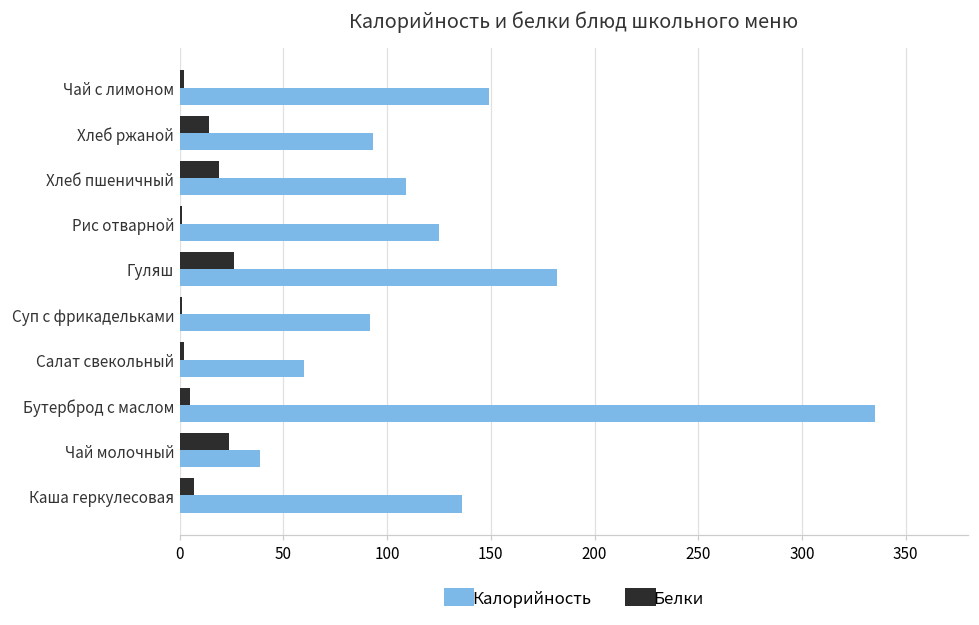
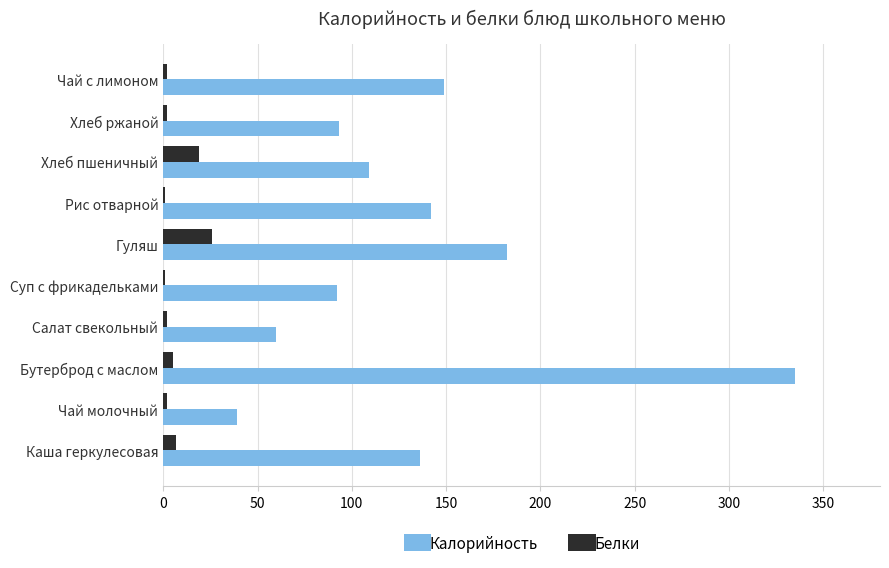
Белки, Хлеб ржаной: 14 -> 2
Калорийность, Рис отварной: 125 -> 142
Белки, Чай молочный: 24 -> 2
